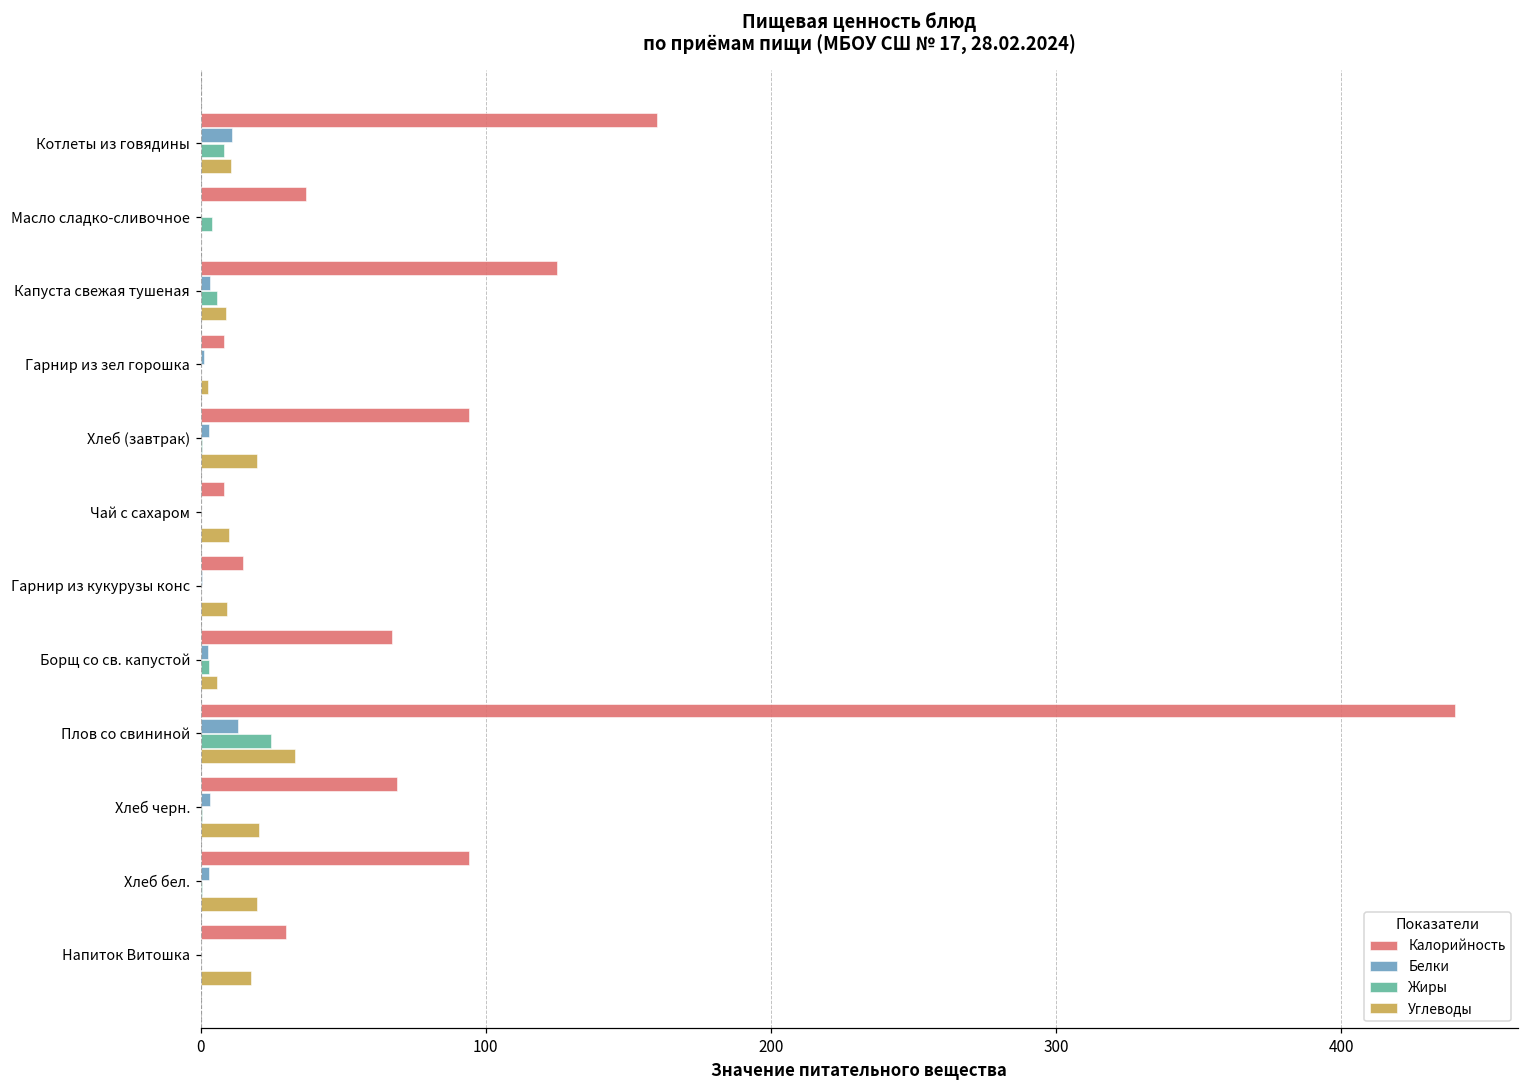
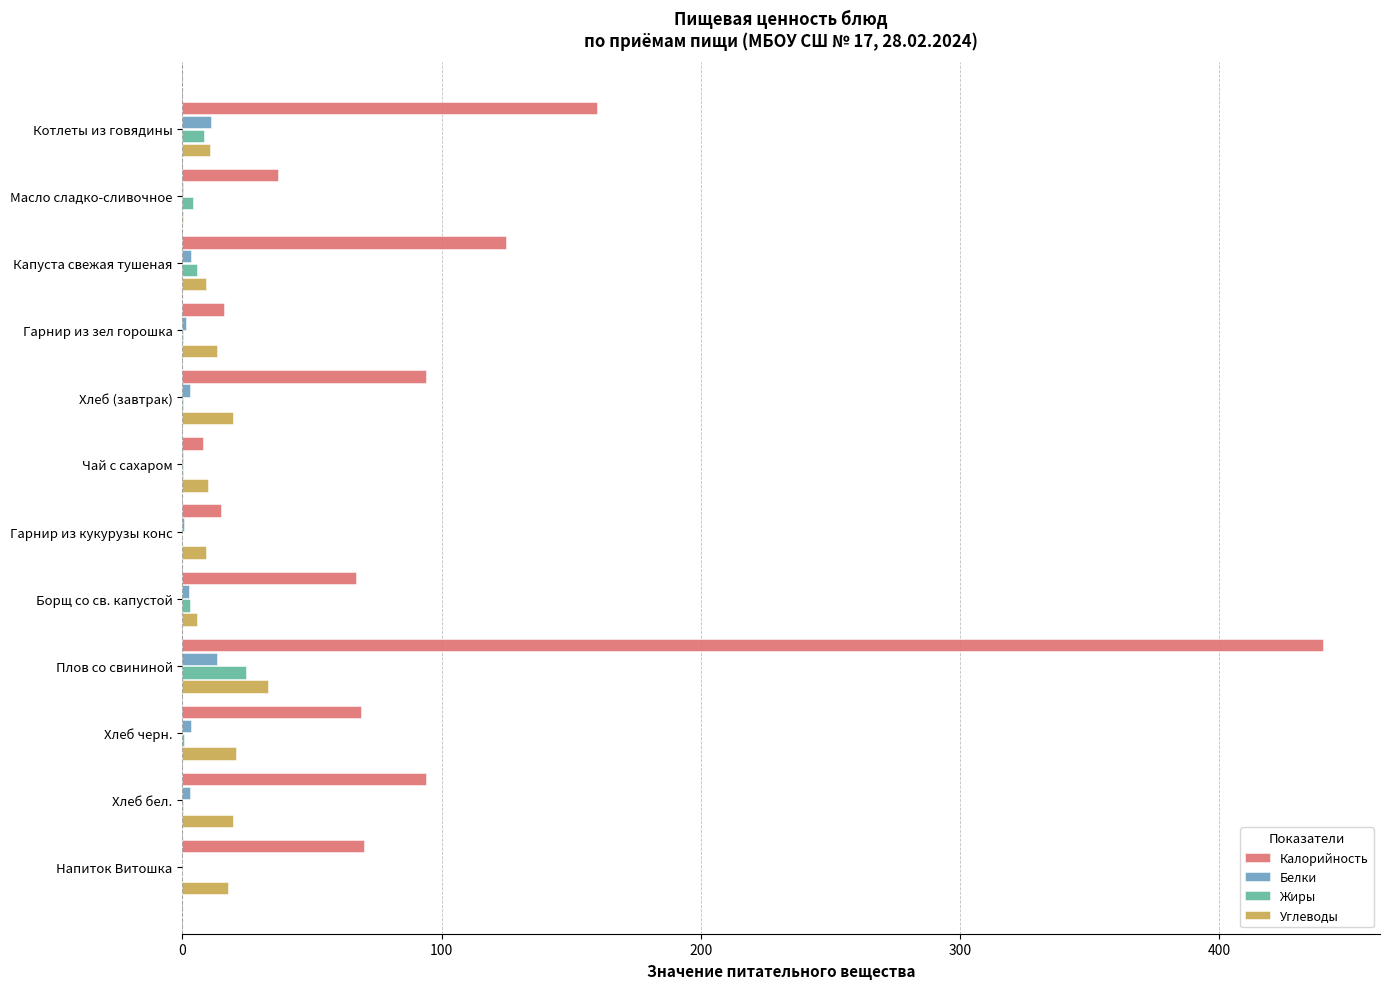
Калорийность, Гарнир из зел горошка: 8 -> 16
Углеводы, Гарнир из зел горошка: 3 -> 14
Калорийность, Напиток Витошка: 30 -> 70
